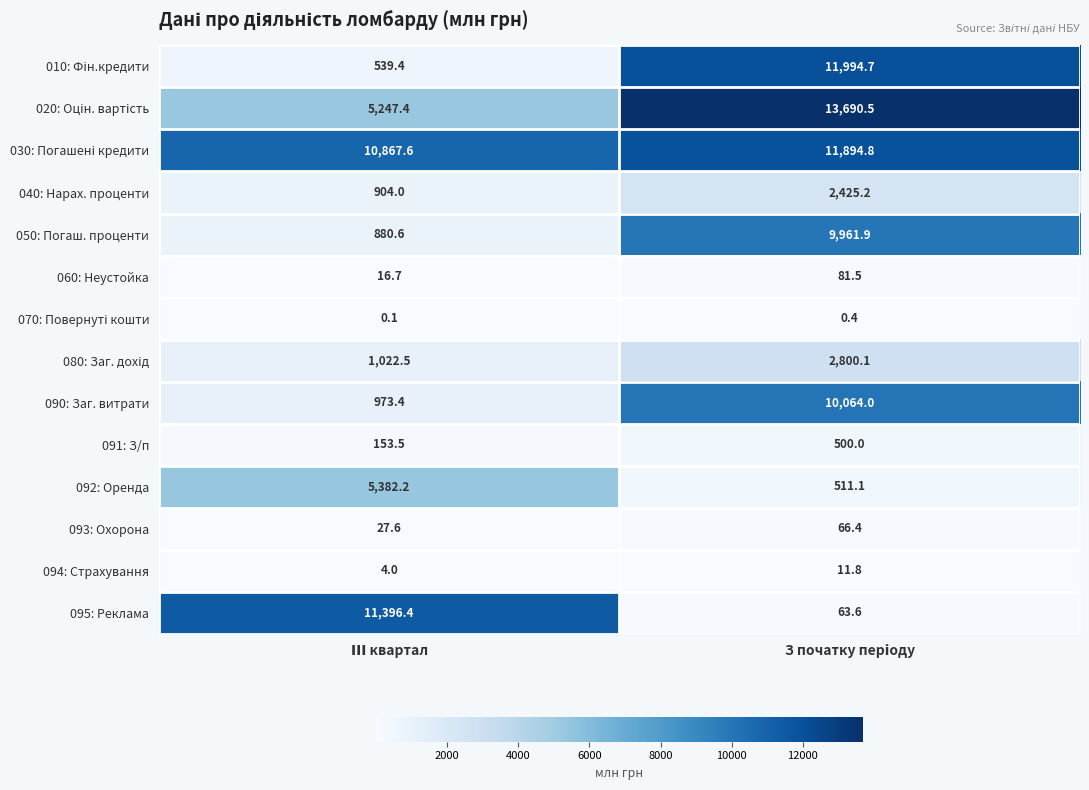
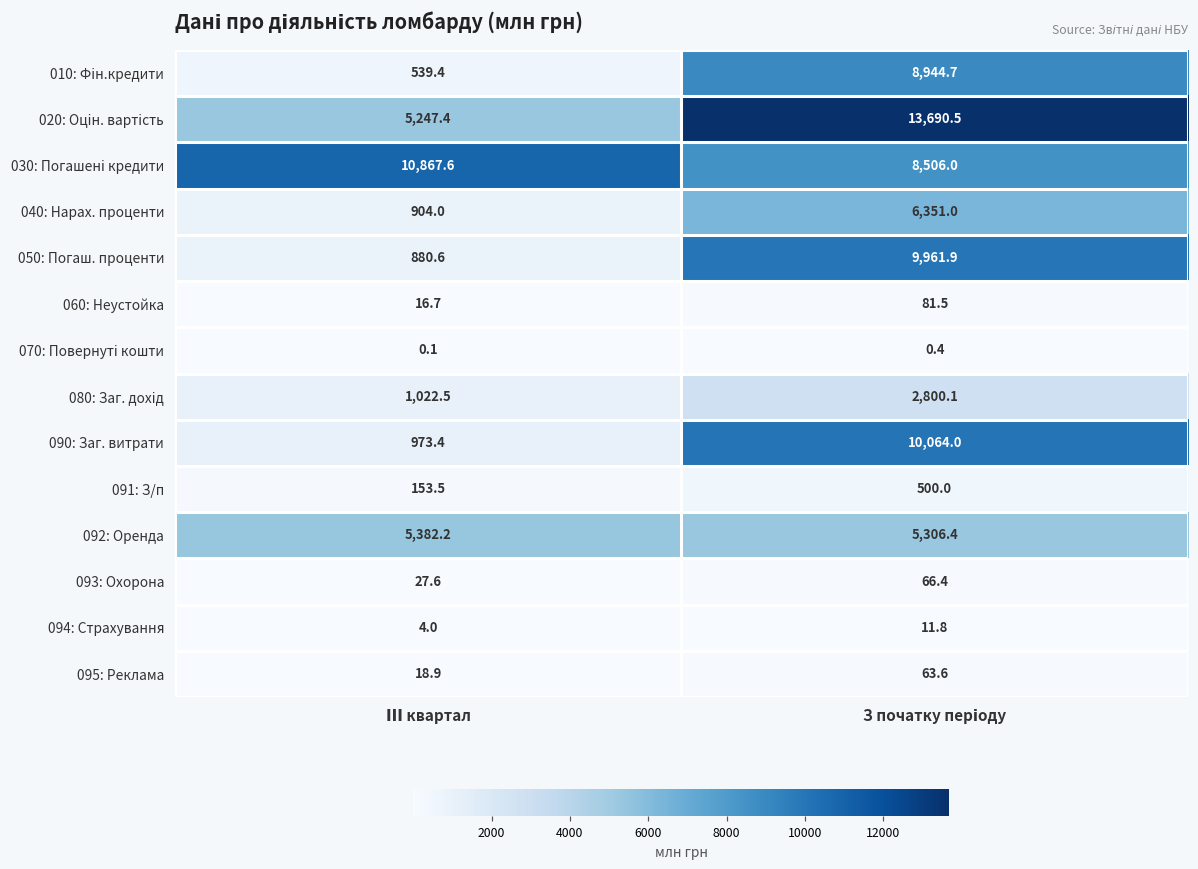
010: Фін.кредити, З початку періоду: 11,994.7 -> 8,944.7
030: Погашені кредити, З початку періоду: 11,894.8 -> 8,506.0
040: Нарах. проценти, З початку періоду: 2,425.2 -> 6,351.0
092: Оренда, З початку періоду: 511.1 -> 5,306.4
095: Реклама, ІІІ квартал: 11,396.4 -> 18.9
